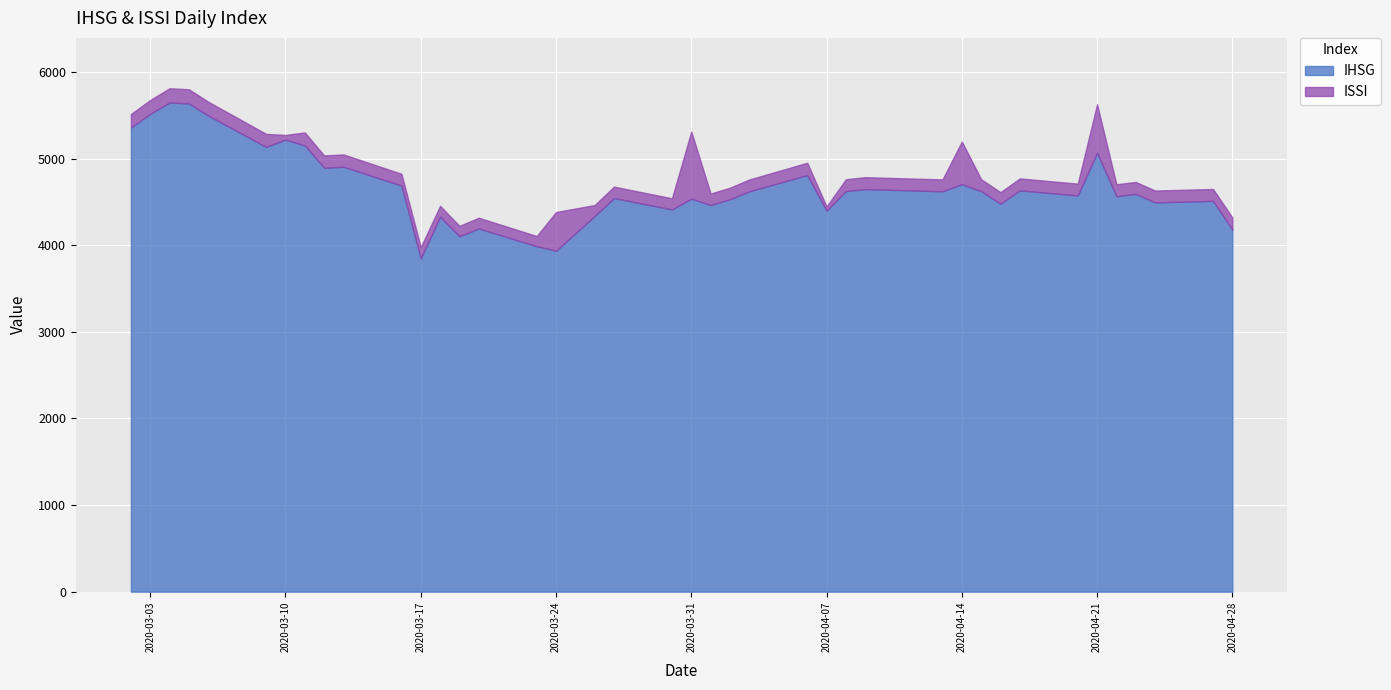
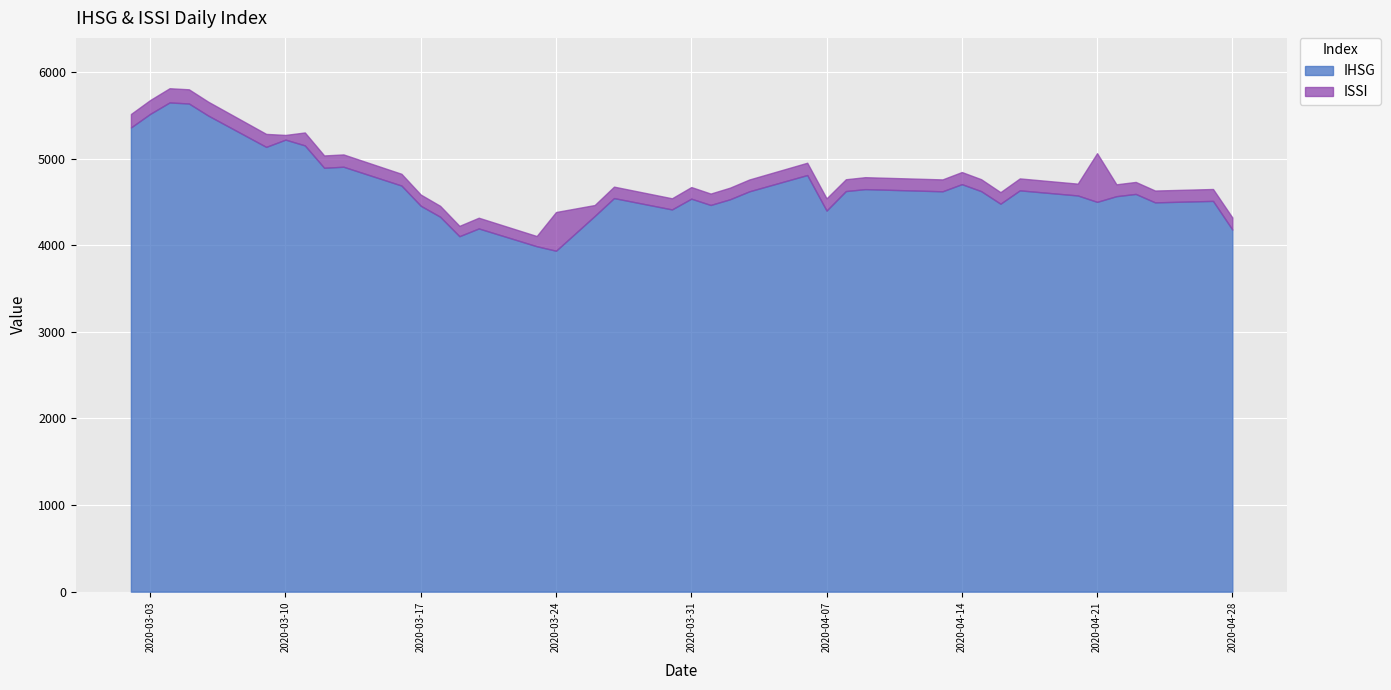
IHSG, 2020-03-17: 3800 -> 4500
ISSI, 2020-03-31: 800 -> 100
ISSI, 2020-04-07: 0 -> 100
ISSI, 2020-04-14: 500 -> 100
IHSG, 2020-04-21: 5100 -> 4500
